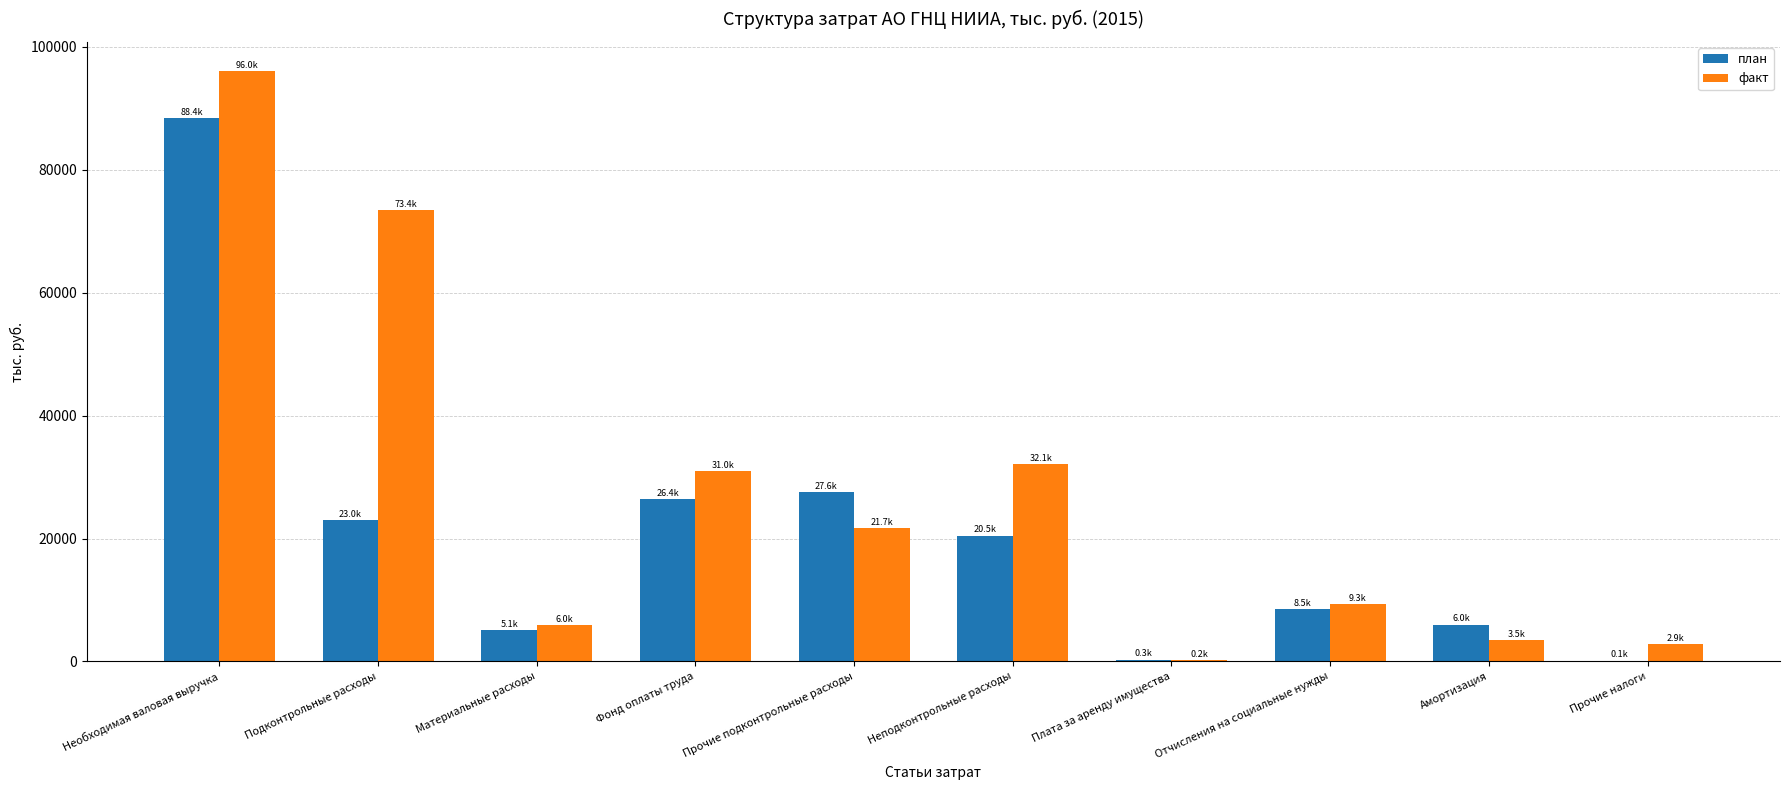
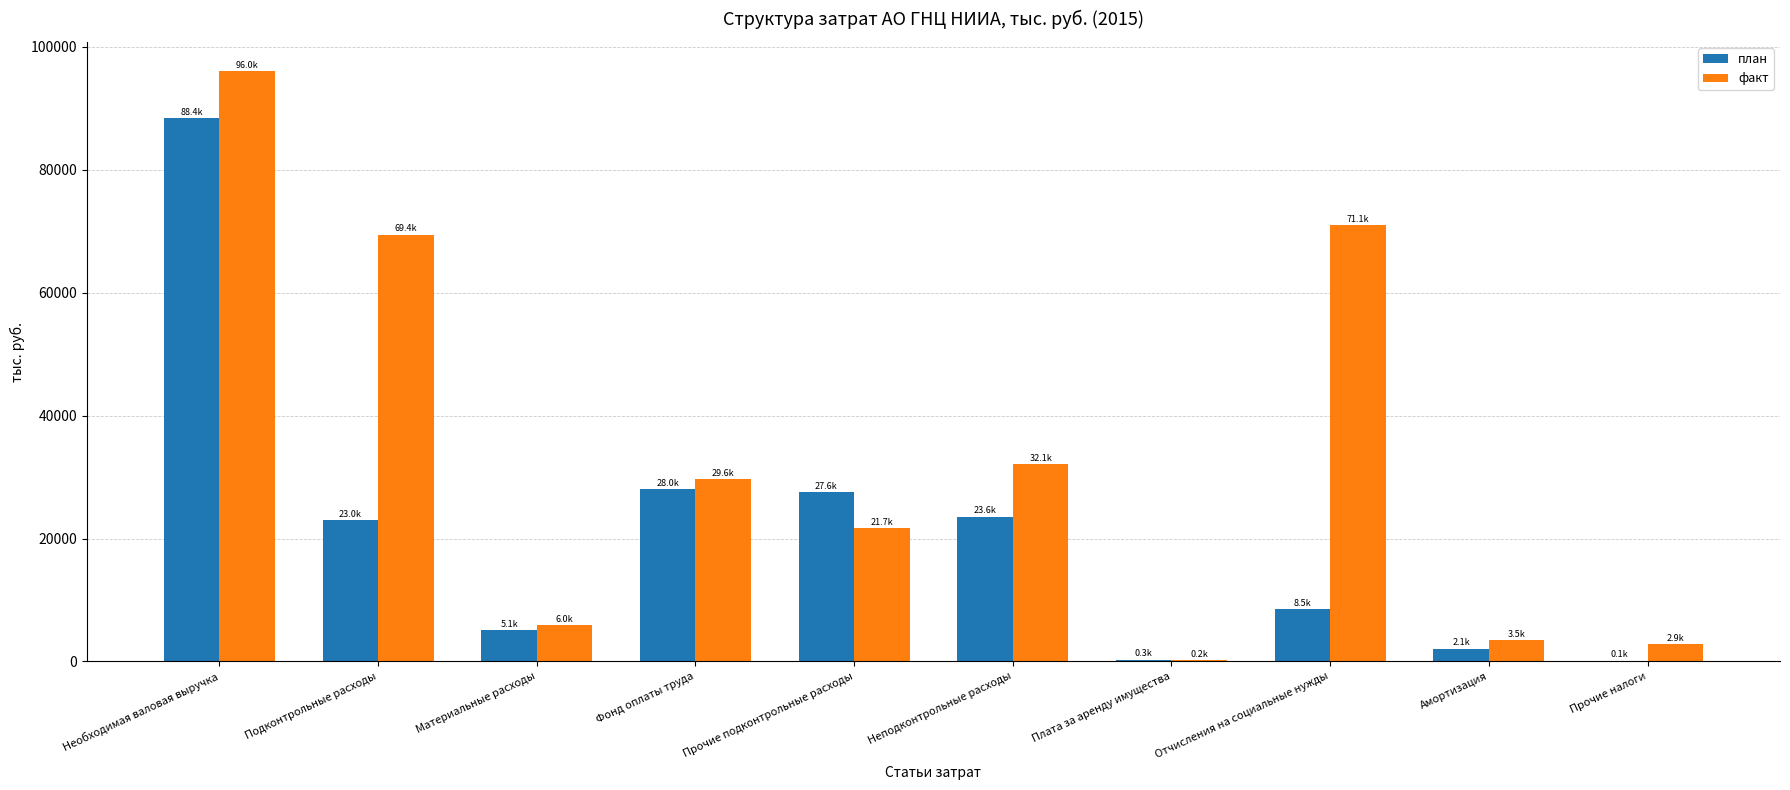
факт, Подконтрольные расходы: 73.4k -> 69.4k
план, Фонд оплаты труда: 26.4k -> 28.0k
факт, Фонд оплаты труда: 31.0k -> 29.6k
план, Неподконтрольные расходы: 20.5k -> 23.6k
факт, Отчисления на социальные нужды: 9.3k -> 71.1k
план, Амортизация: 6.0k -> 2.1k
